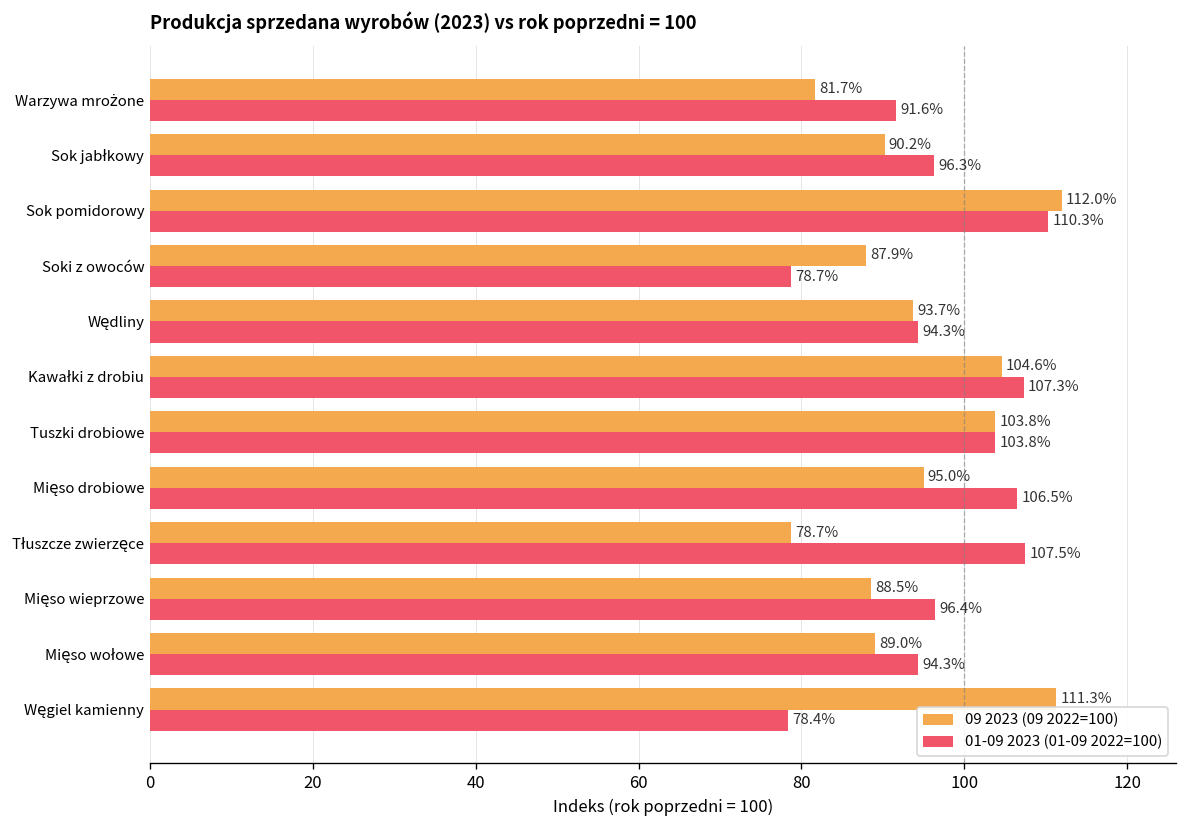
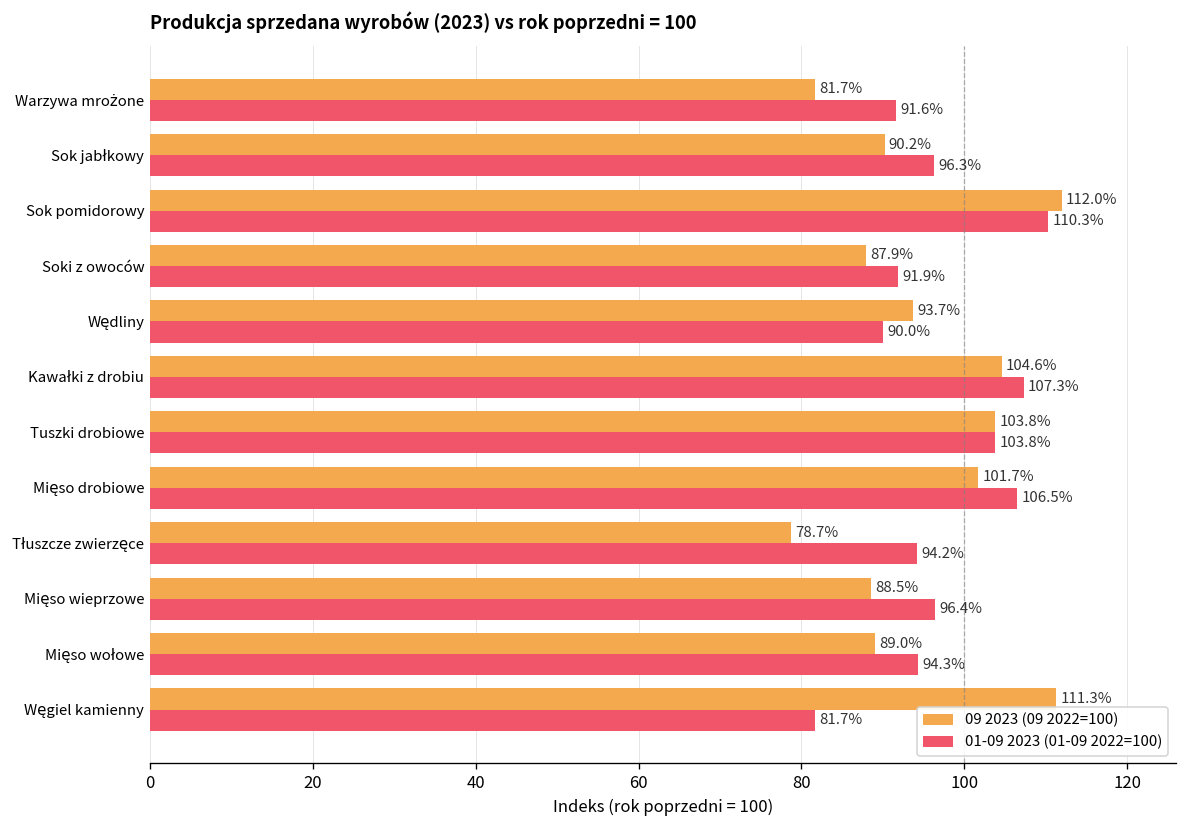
01-09 2023 (01-09 2022=100), Soki z owoców: 78.7% -> 91.9%
01-09 2023 (01-09 2022=100), Wędliny: 94.3% -> 90.0%
09 2023 (09 2022=100), Mięso drobiowe: 95.0% -> 101.7%
01-09 2023 (01-09 2022=100), Tłuszcze zwierzęce: 107.5% -> 94.2%
01-09 2023 (01-09 2022=100), Węgiel kamienny: 78.4% -> 81.7%
